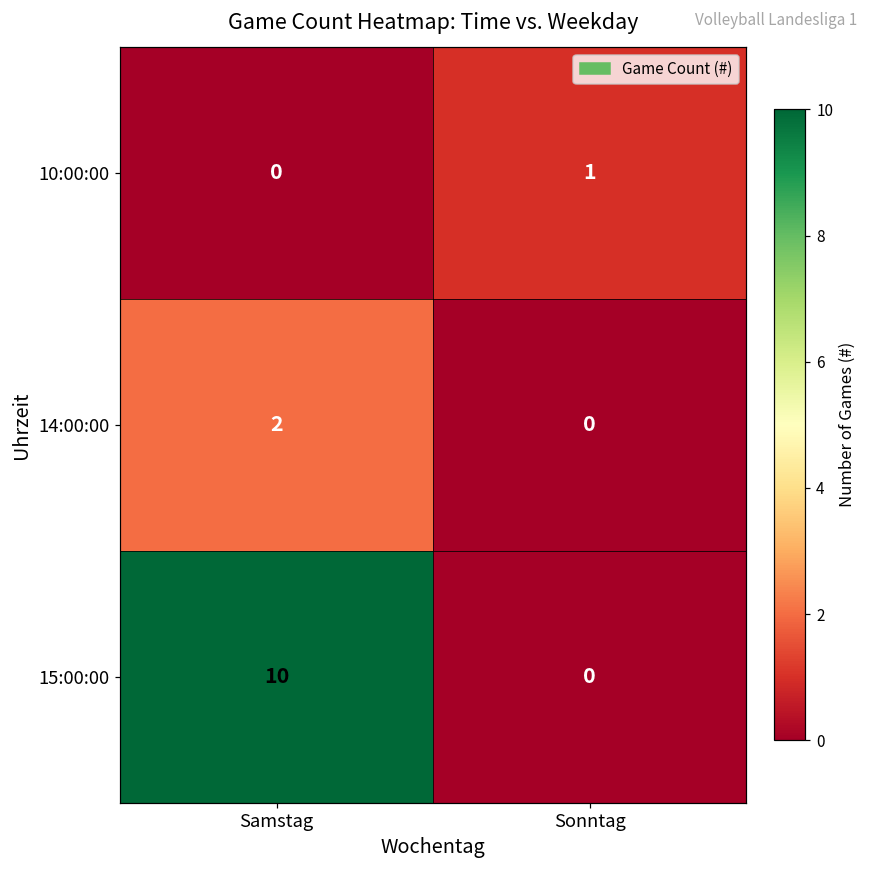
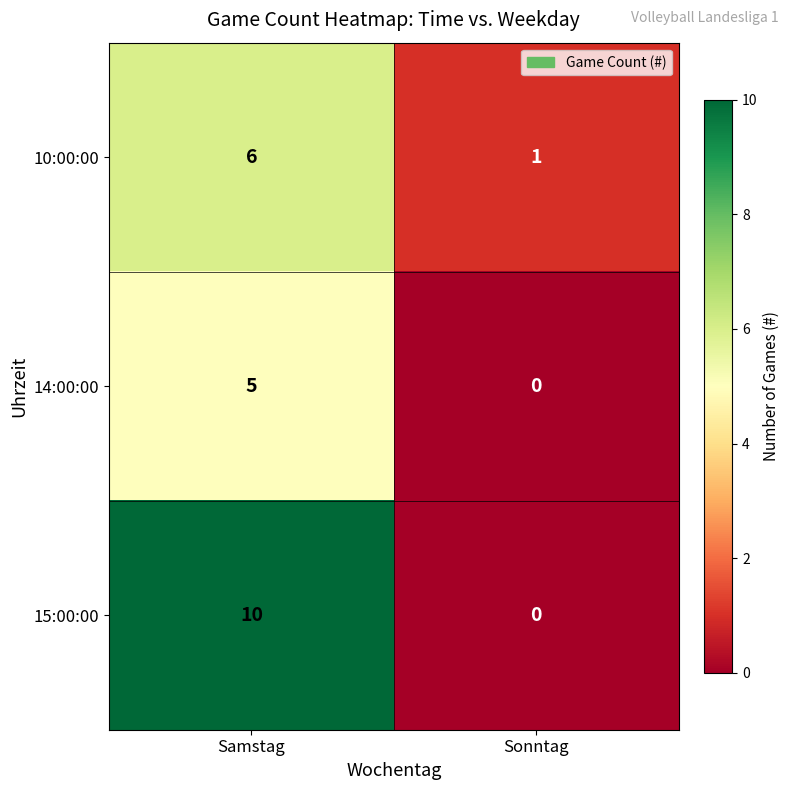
10:00:00, Samstag: 0 -> 6
14:00:00, Samstag: 2 -> 5
